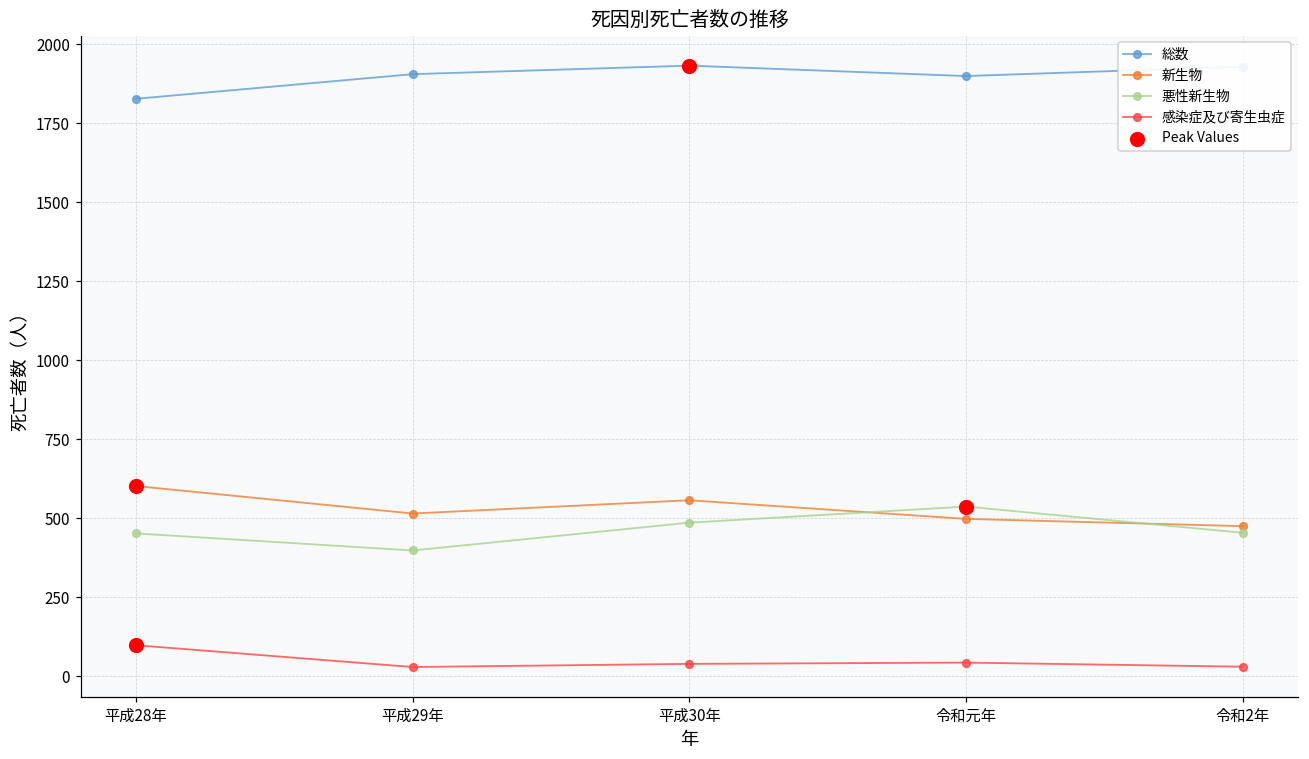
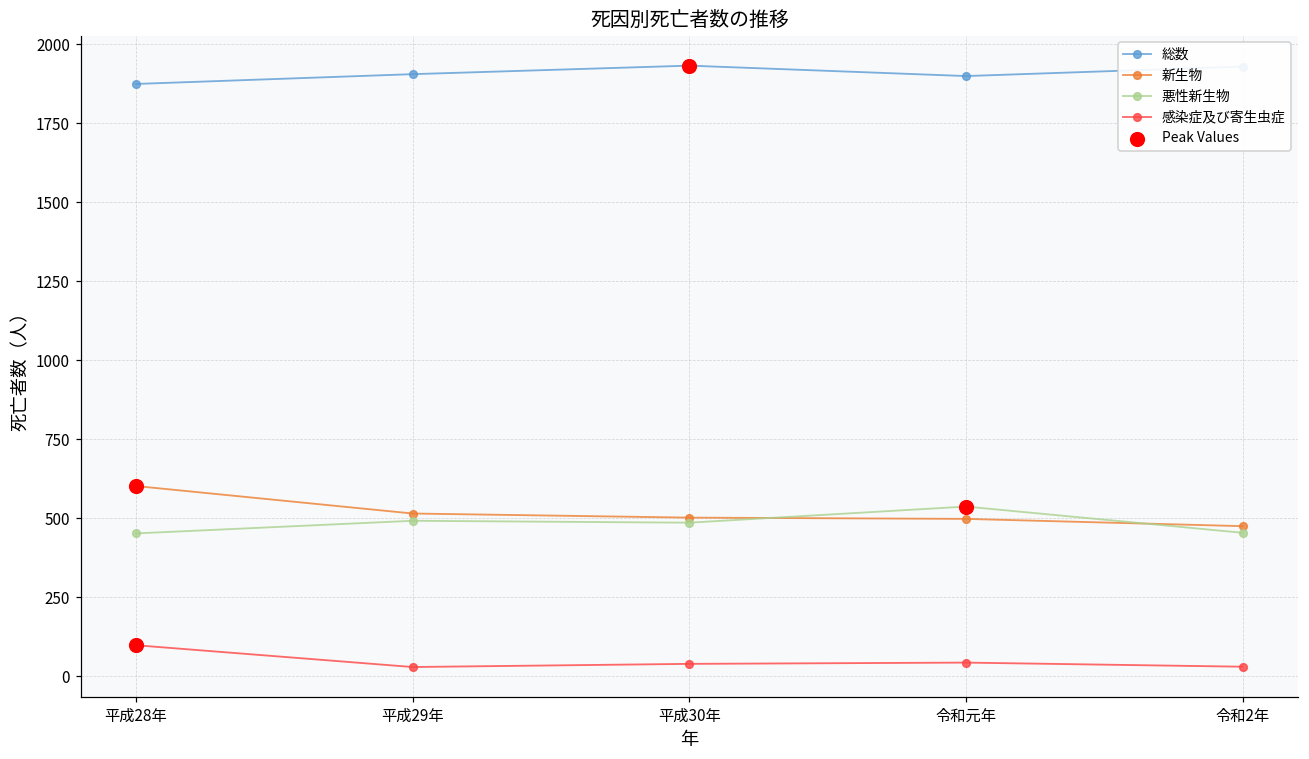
総数, 平成28年: 1830 -> 1880
悪性新生物, 平成29年: 400 -> 490
新生物, 平成30年: 560 -> 500
